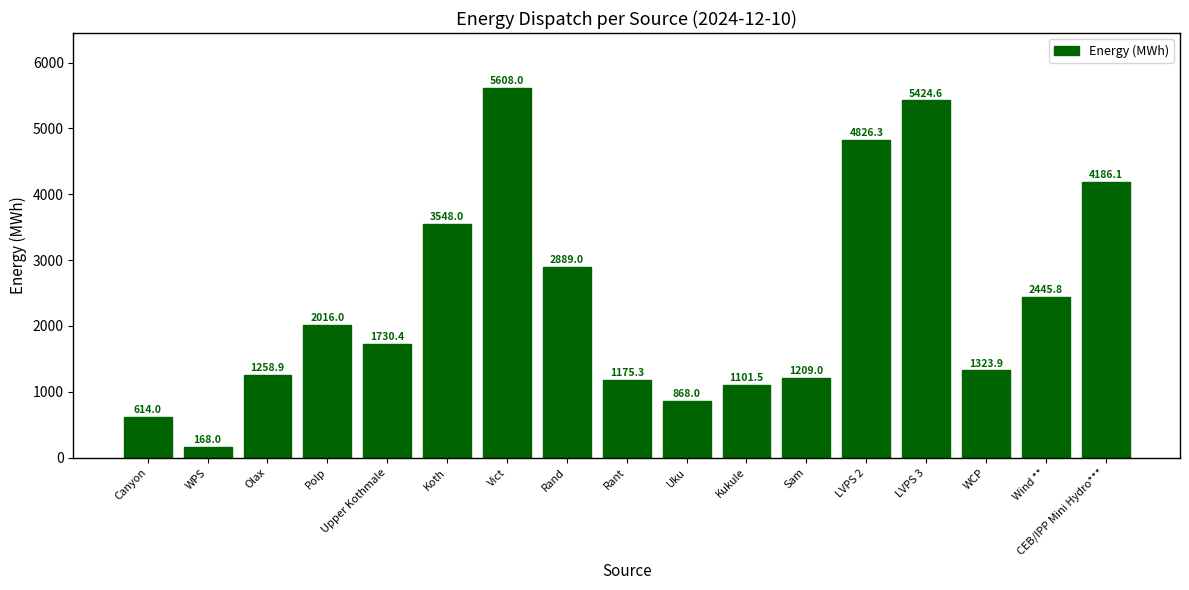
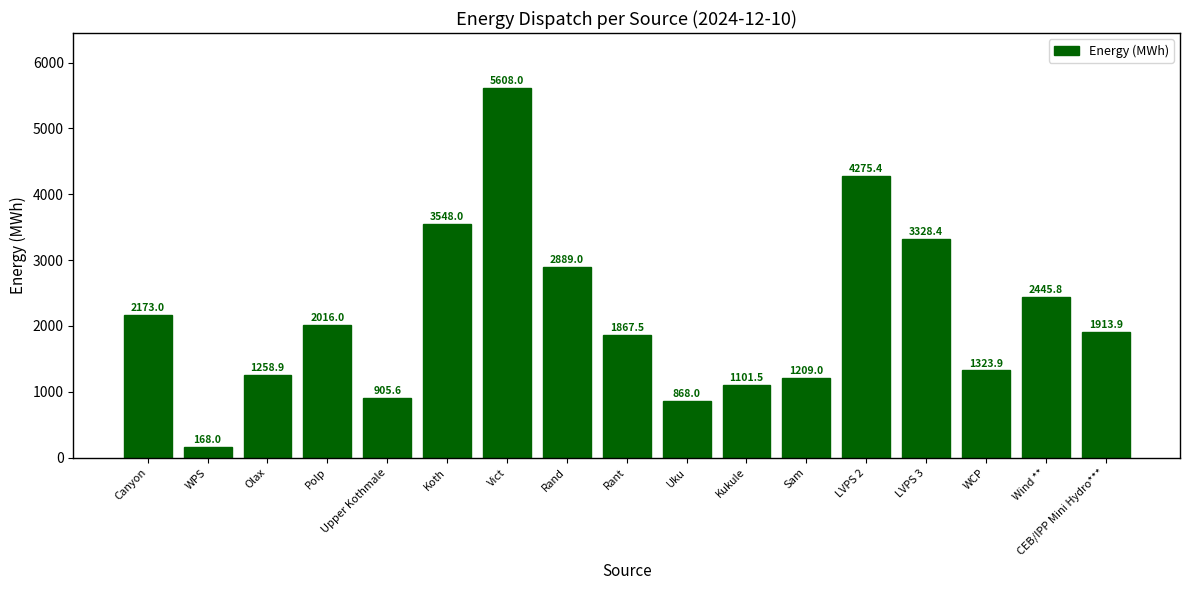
Canyon: 614.0 -> 2173.0
Upper Kothmale: 1730.4 -> 905.6
Rant: 1175.3 -> 1867.5
LVPS 2: 4826.3 -> 4275.4
LVPS 3: 5424.6 -> 3328.4
CEB/IPP Mini Hydro***: 4186.1 -> 1913.9
